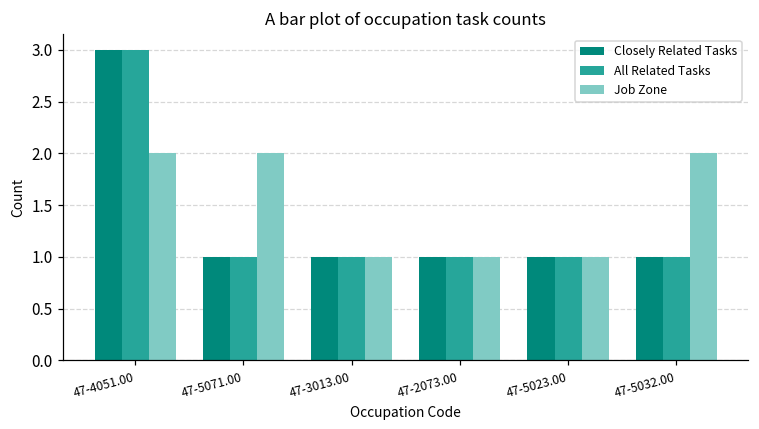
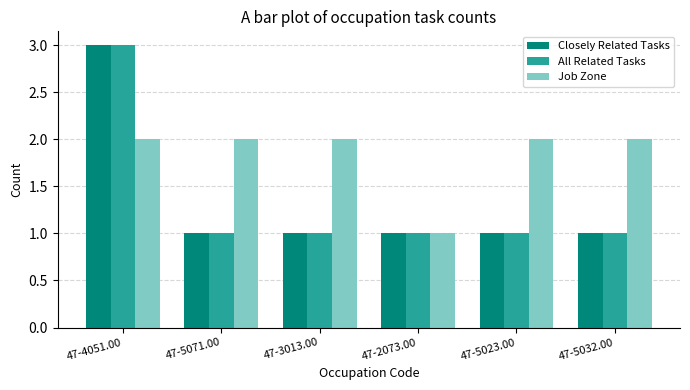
Job Zone, 47-3013.00: 1 -> 2
Job Zone, 47-5023.00: 1 -> 2
